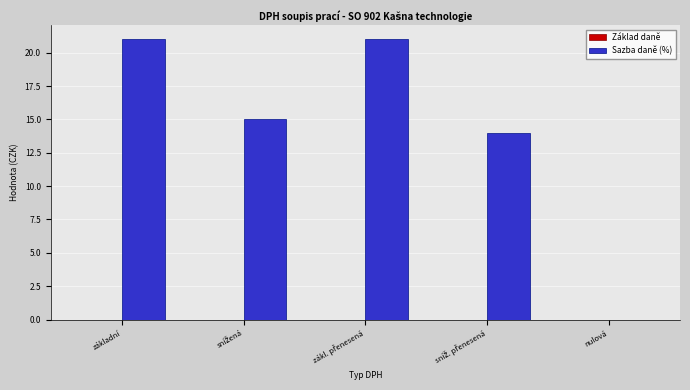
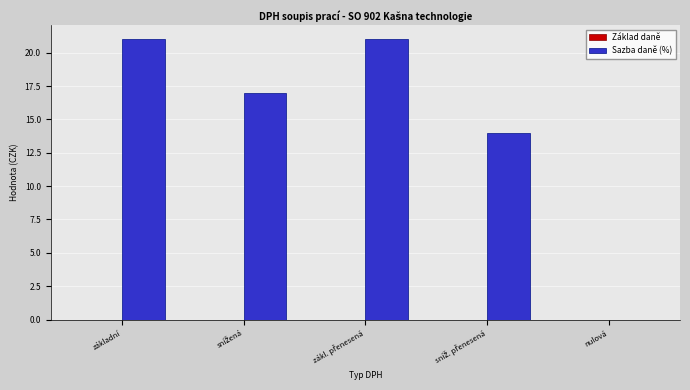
Sazba daně (%), snížená: 15.0 -> 17.0
